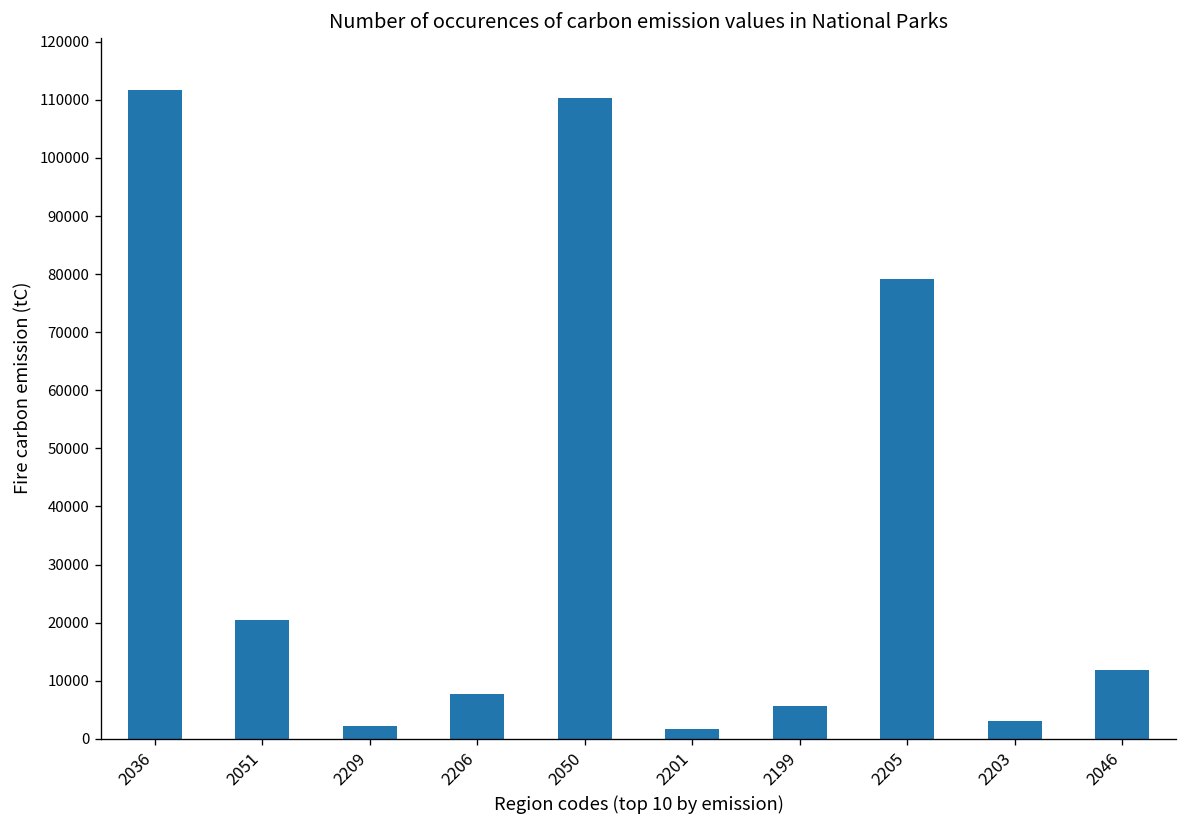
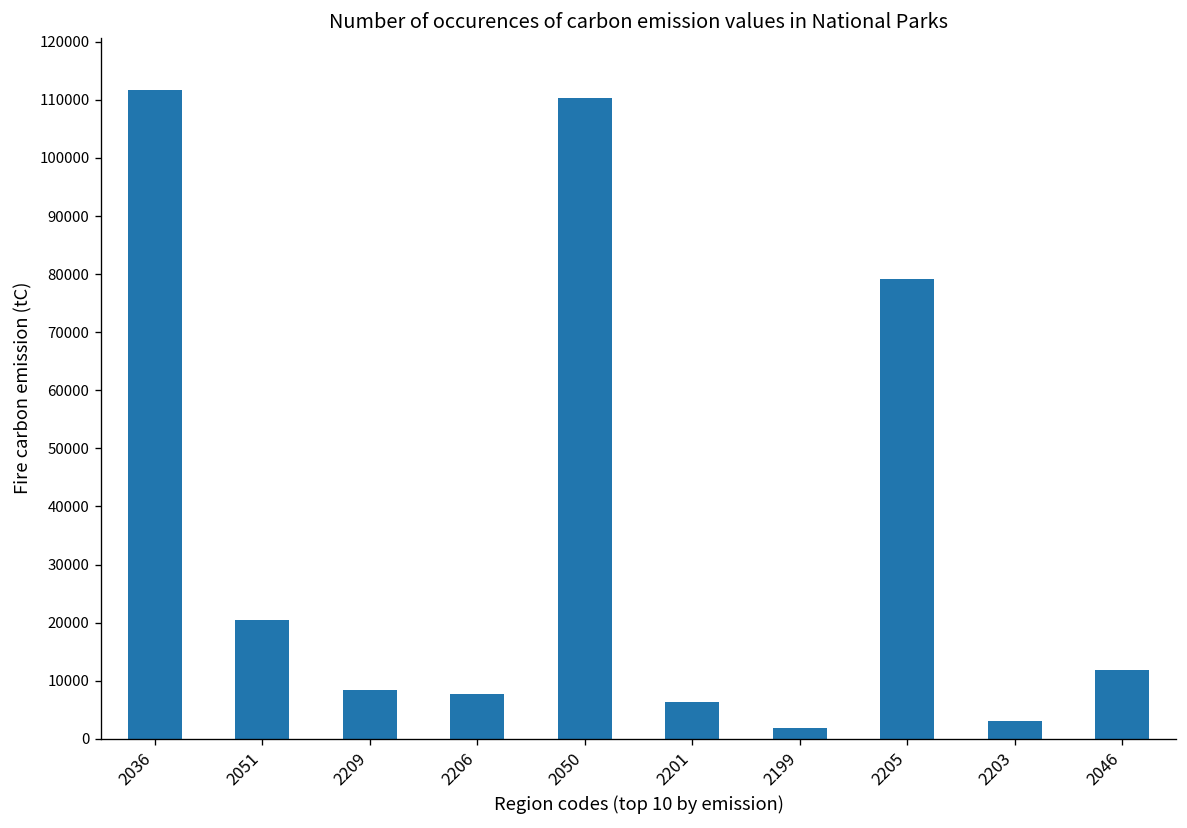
2209: 2000 -> 8000
2201: 2000 -> 6000
2199: 6000 -> 2000
